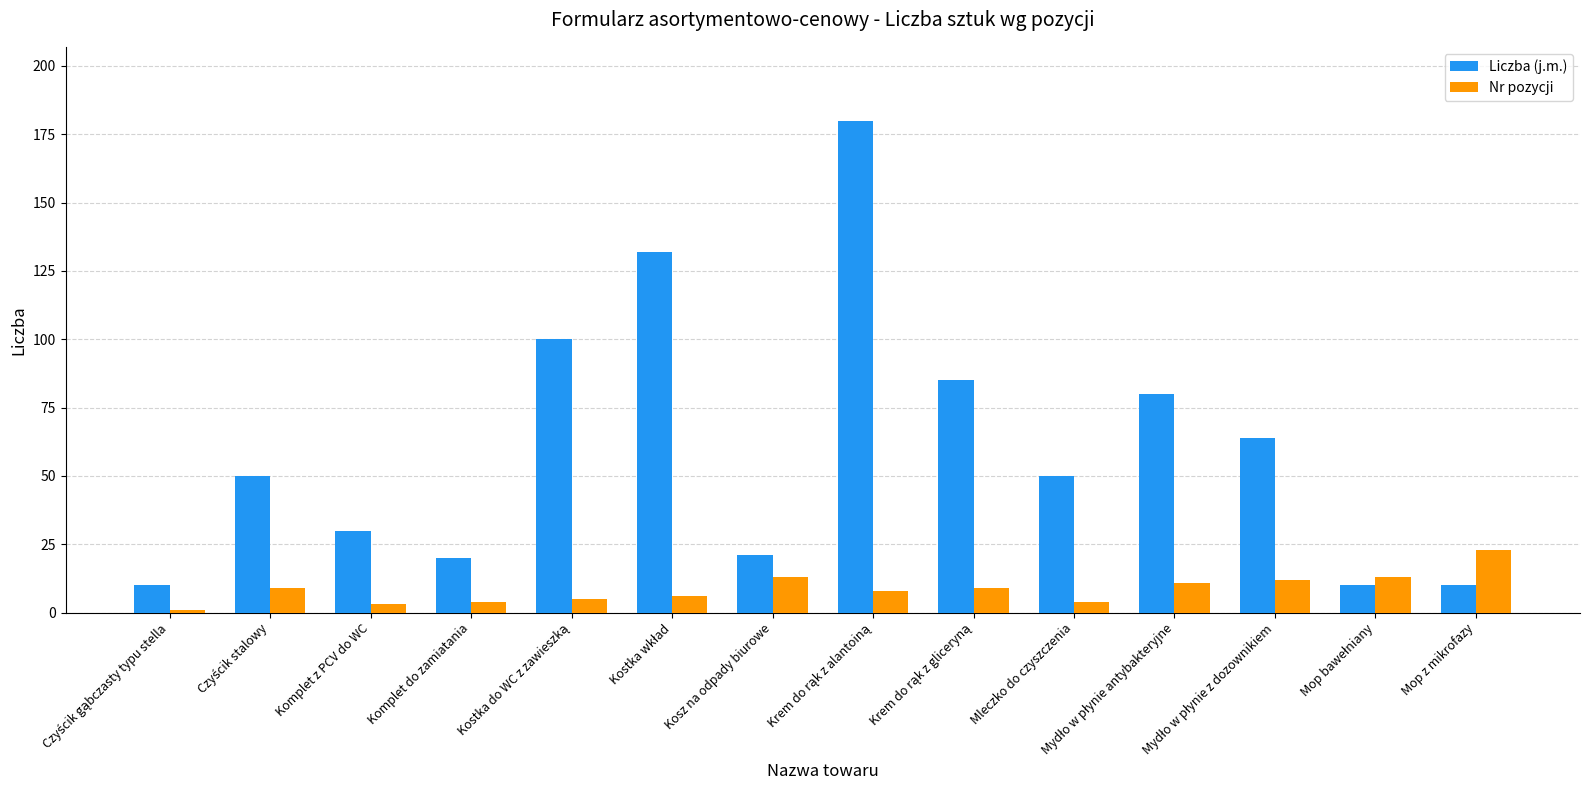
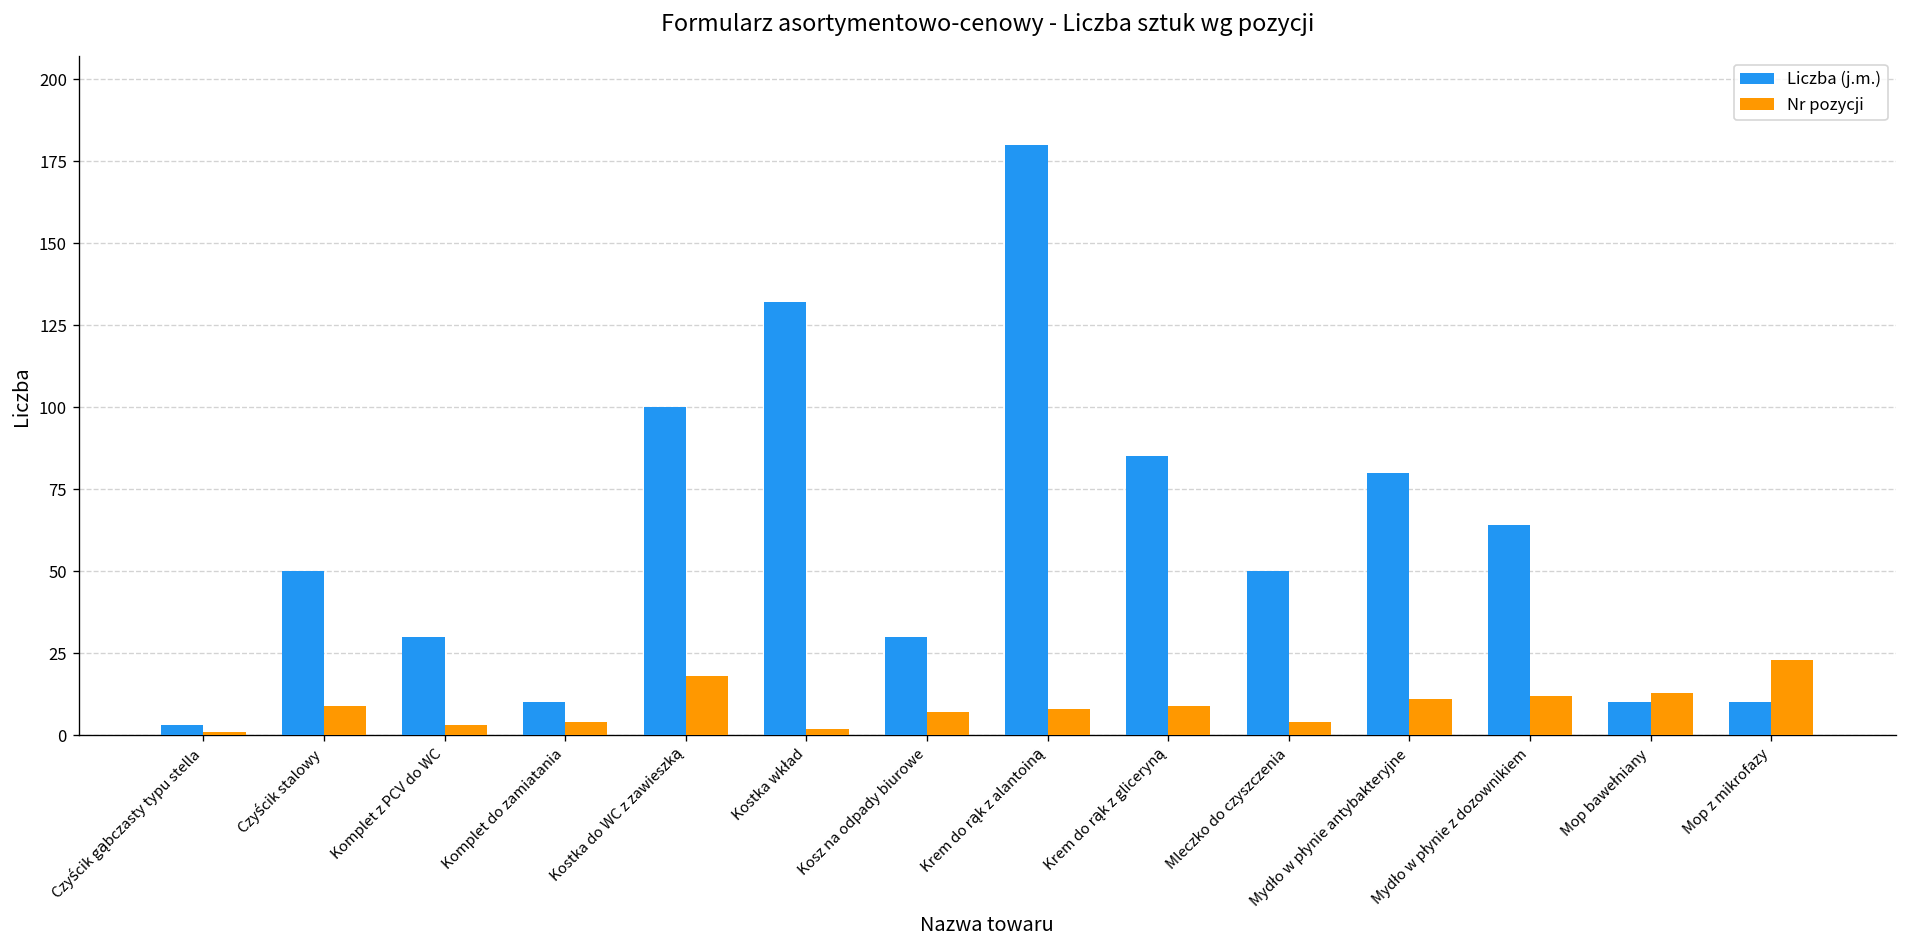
Liczba (j.m.), Czyścik gąbczasty typu stella: 10 -> 3
Liczba (j.m.), Komplet do zamiatania: 20 -> 10
Nr pozycji, Kostka do WC z zawieszką: 5 -> 18
Nr pozycji, Kostka wkład: 6 -> 2
Liczba (j.m.), Kosz na odpady biurowe: 21 -> 30
Nr pozycji, Kosz na odpady biurowe: 13 -> 7
